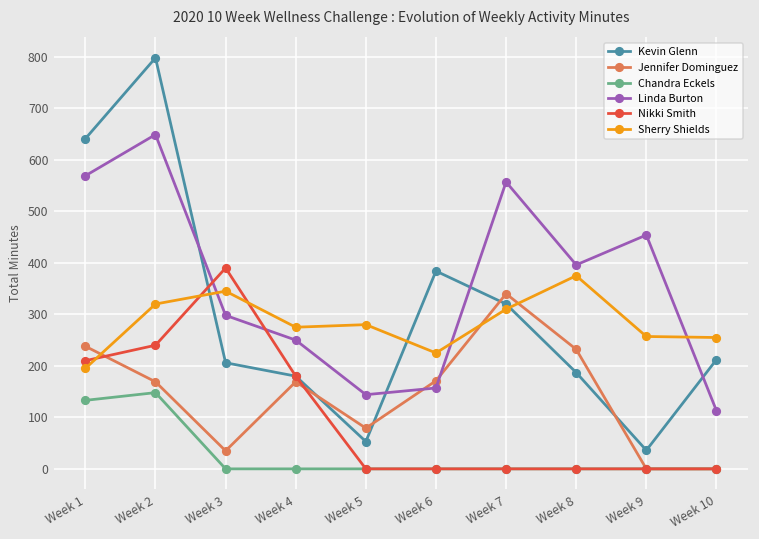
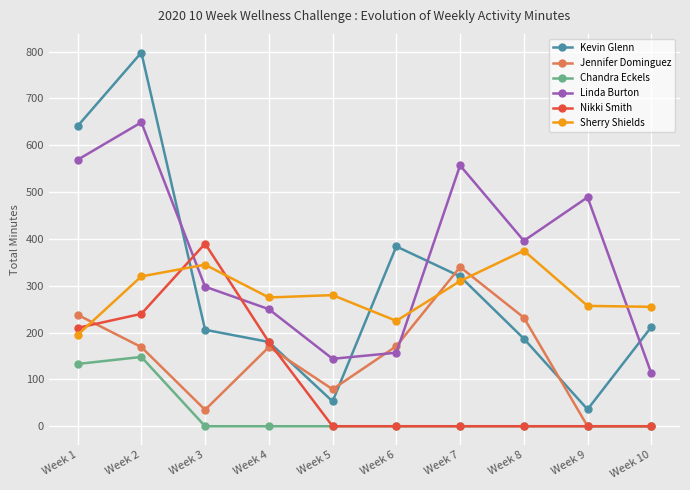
Linda Burton, Week 9: 450 -> 490
